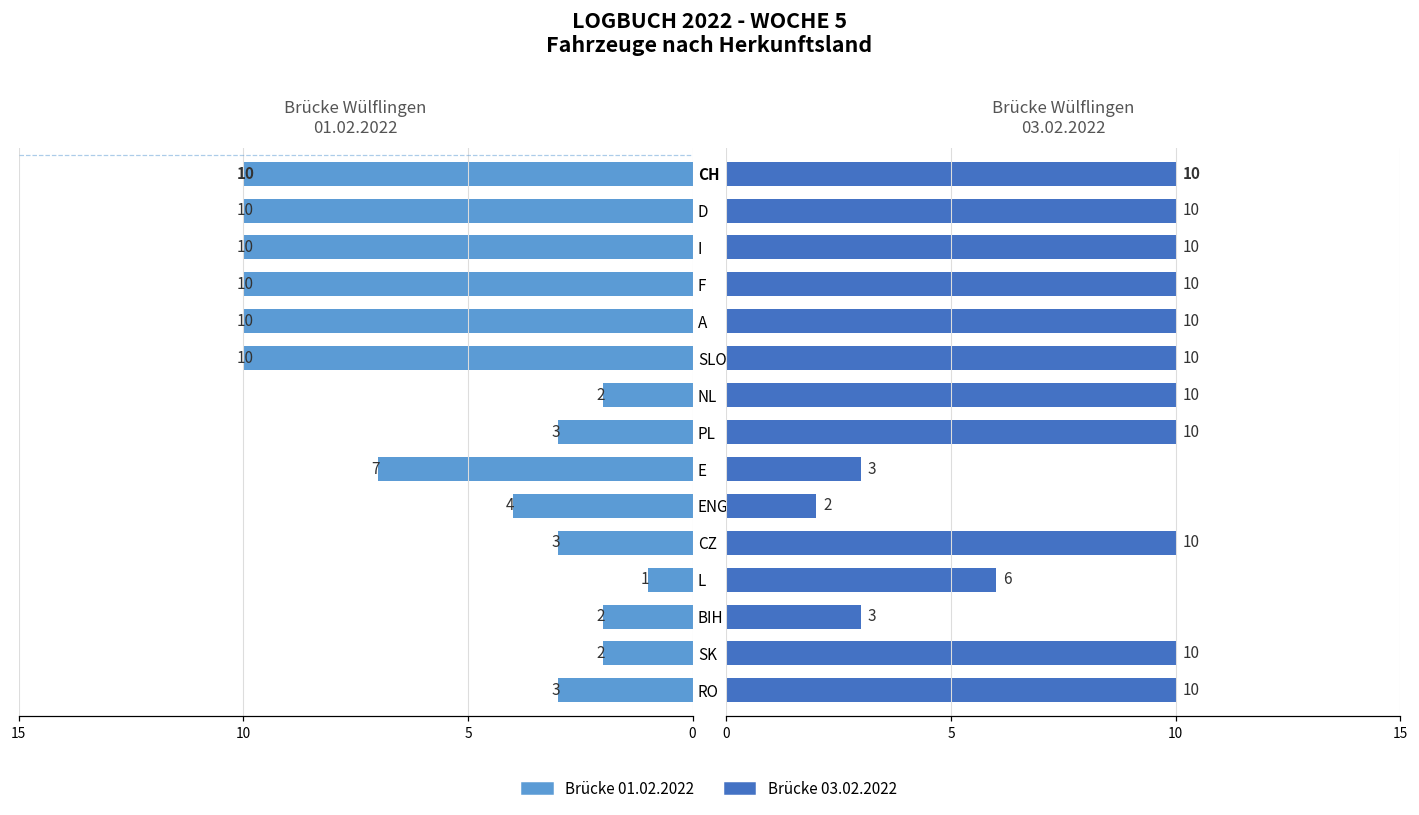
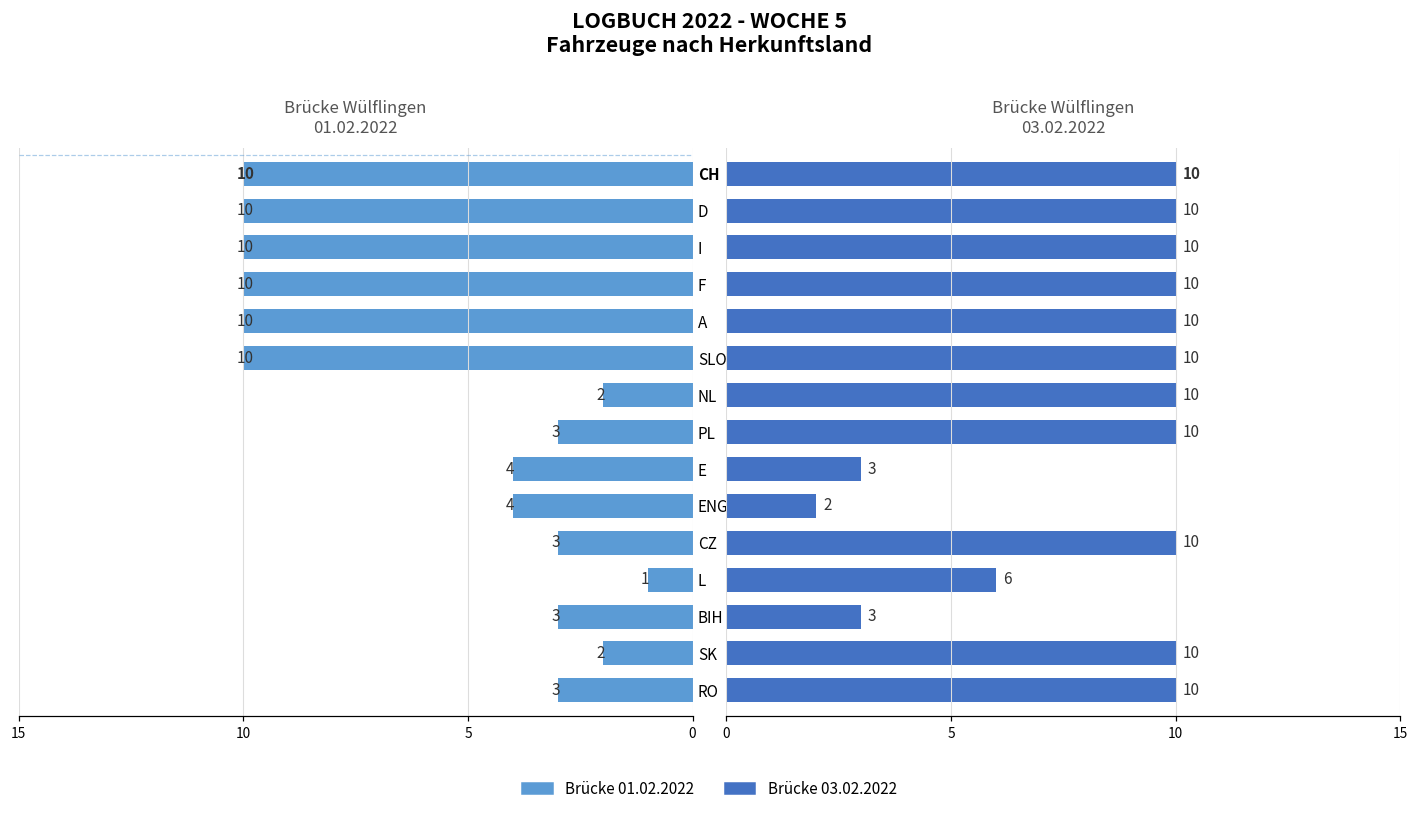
Brücke Wülflingen 01.02.2022, E: 7 -> 4
Brücke Wülflingen 01.02.2022, BIH: 2 -> 3
